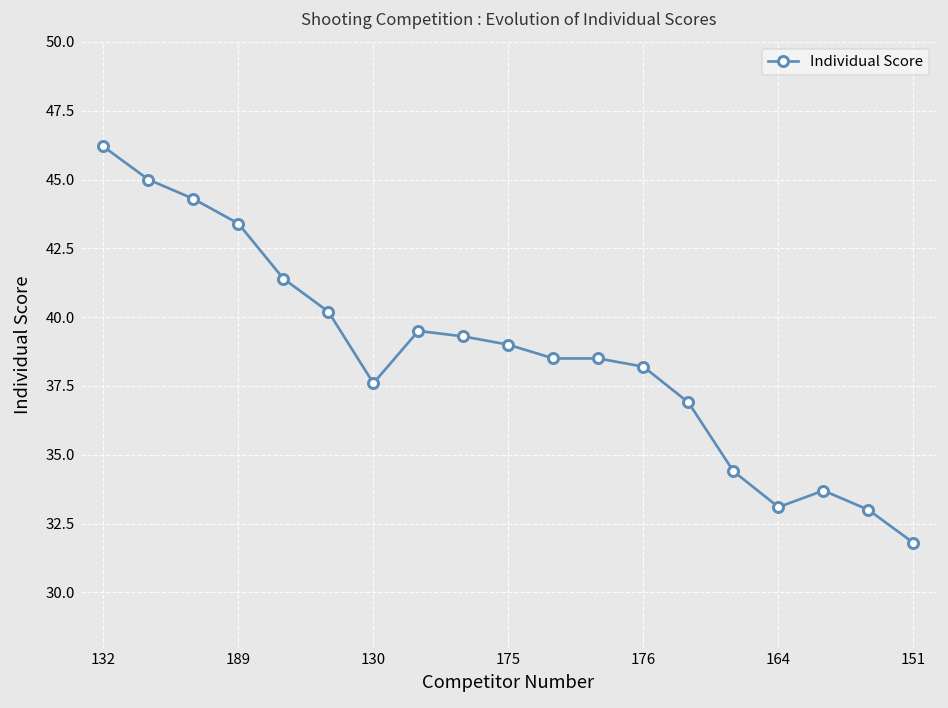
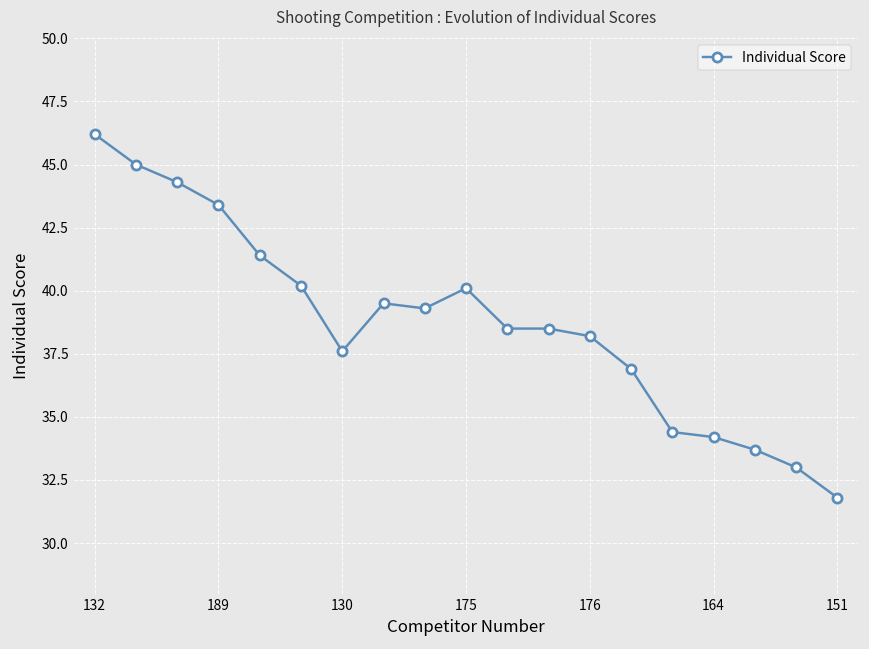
175: 39.0 -> 40.1
164: 33.1 -> 34.2
